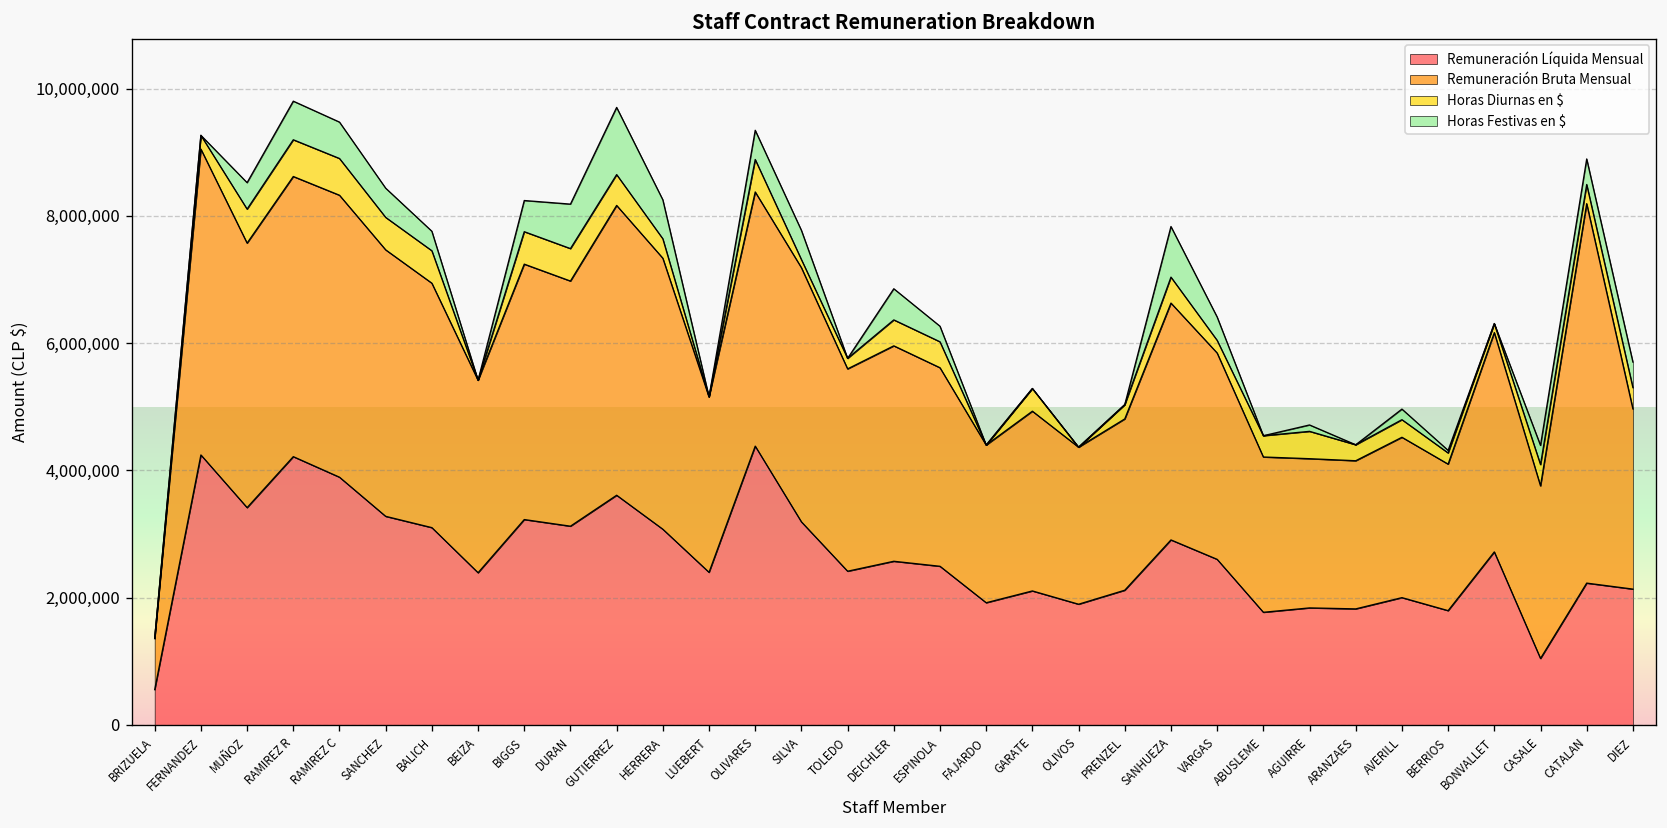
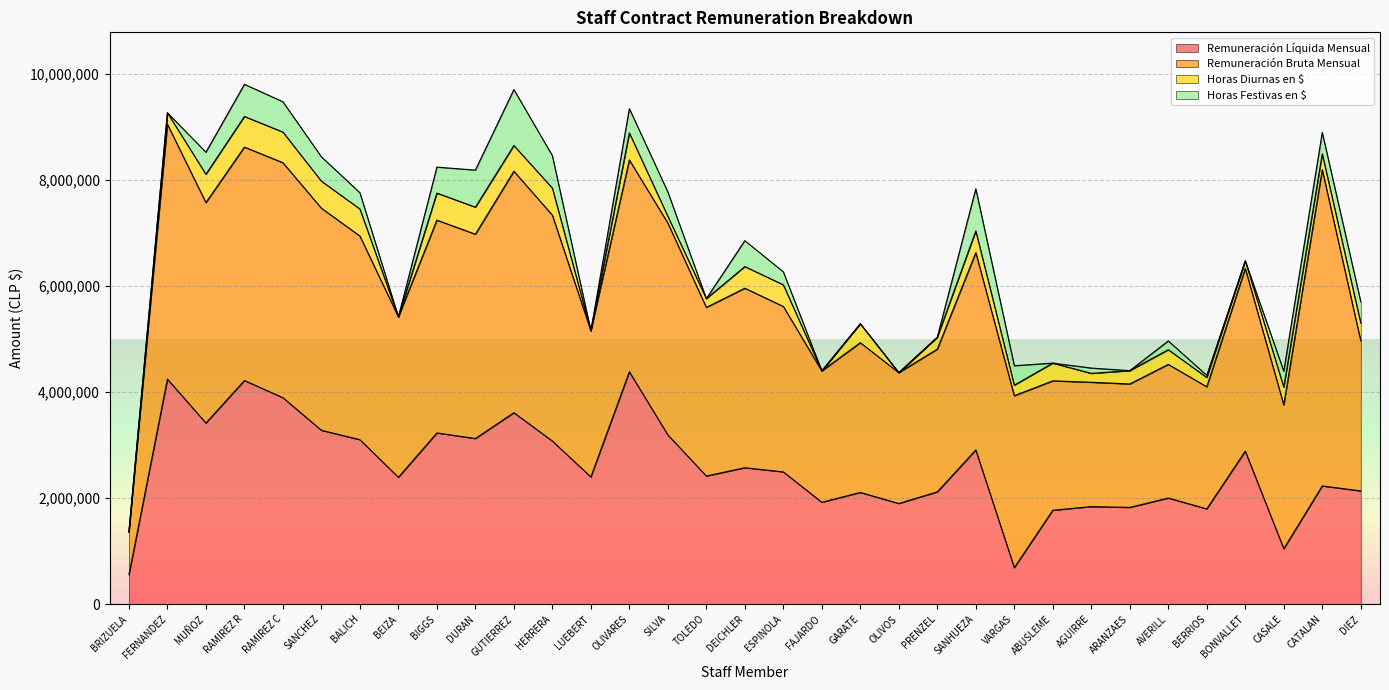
Horas Diurnas en $, HERRERA: 300,000 -> 500,000
Remuneración Líquida Mensual, VARGAS: 2,600,000 -> 700,000
Horas Diurnas en $, AGUIRRE: 400,000 -> 200,000
Remuneración Líquida Mensual, BONVALLET: 2,700,000 -> 2,900,000
